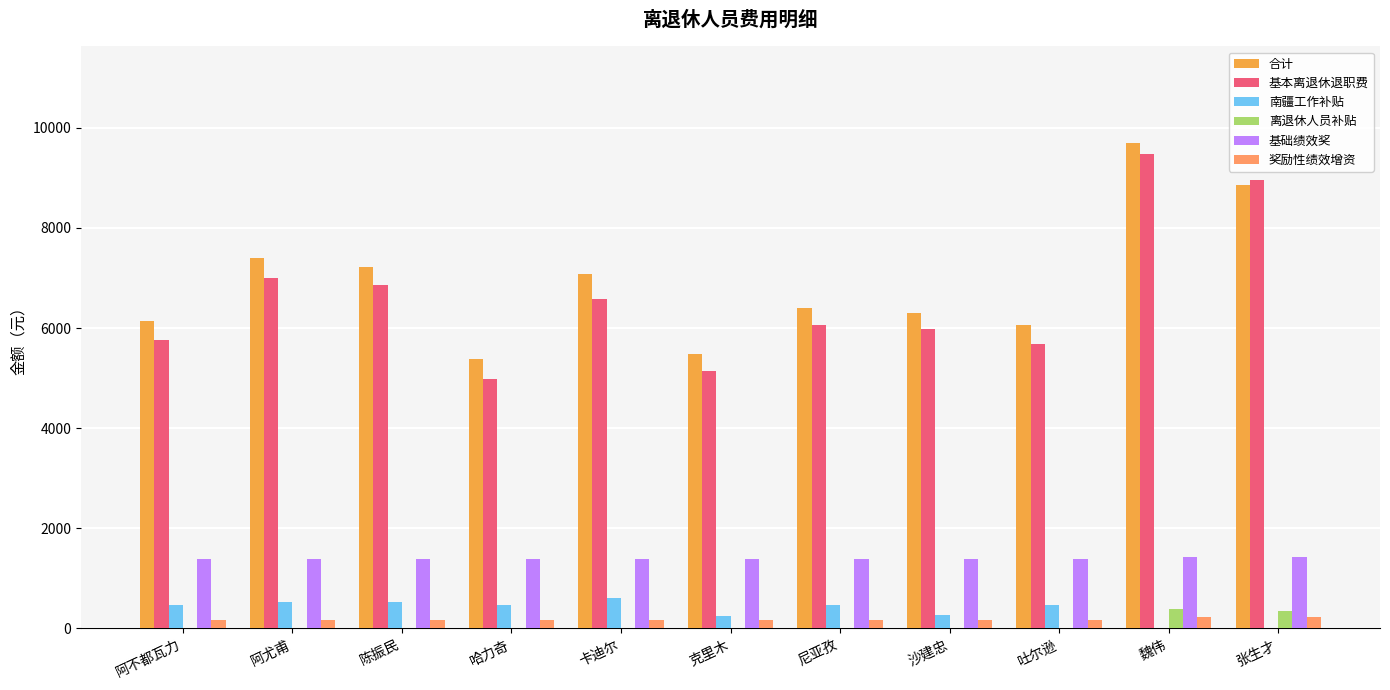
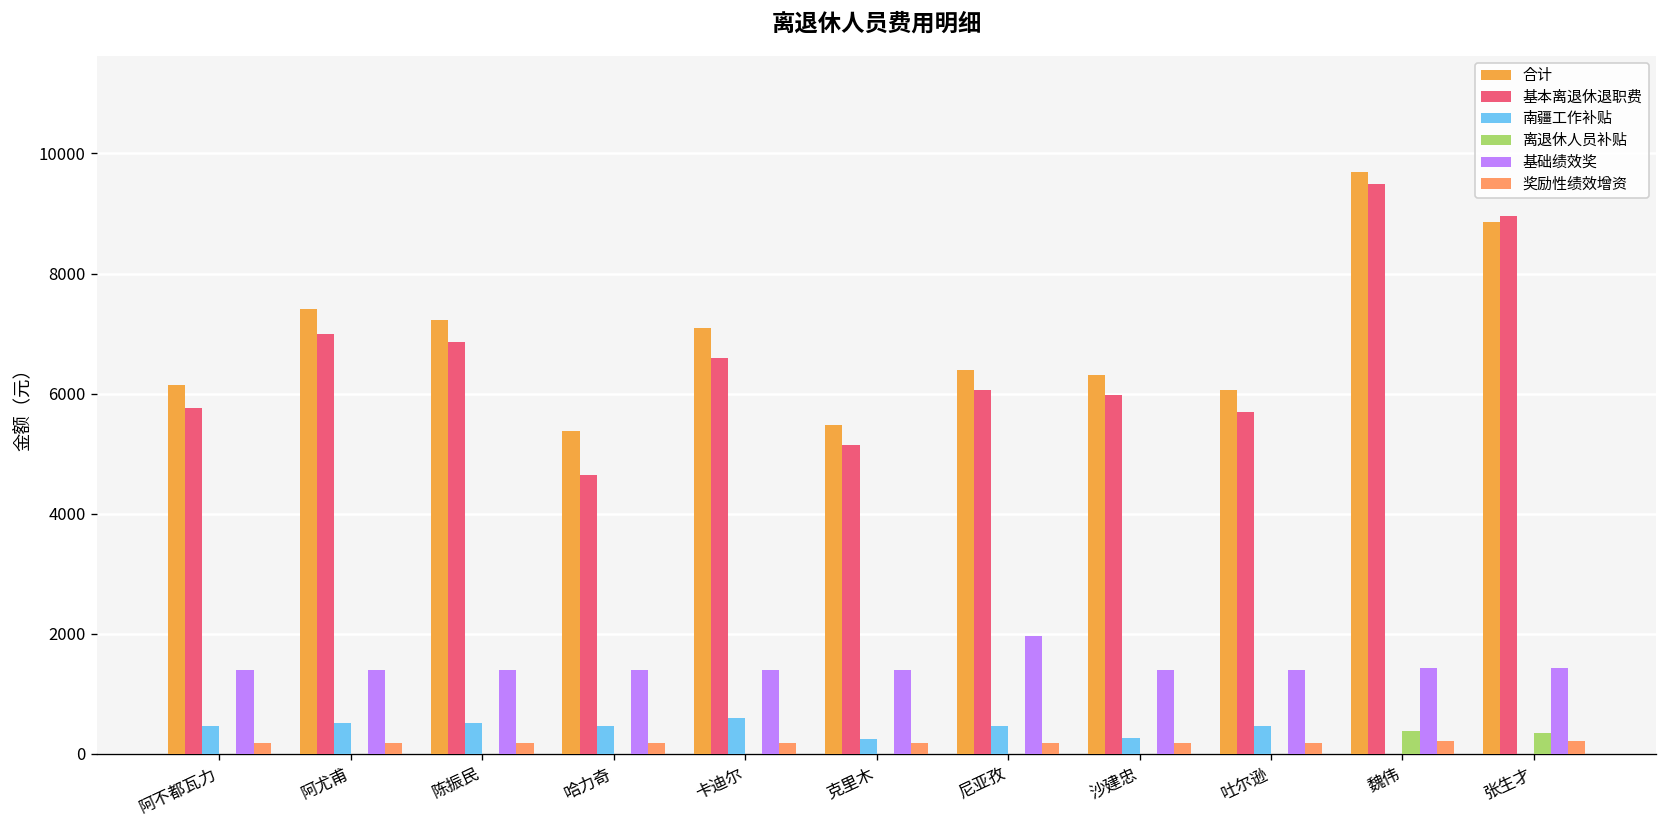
基本离退休退职费, 哈力奇: 5000 -> 4600
基础绩效奖, 尼亚孜: 1400 -> 2000
